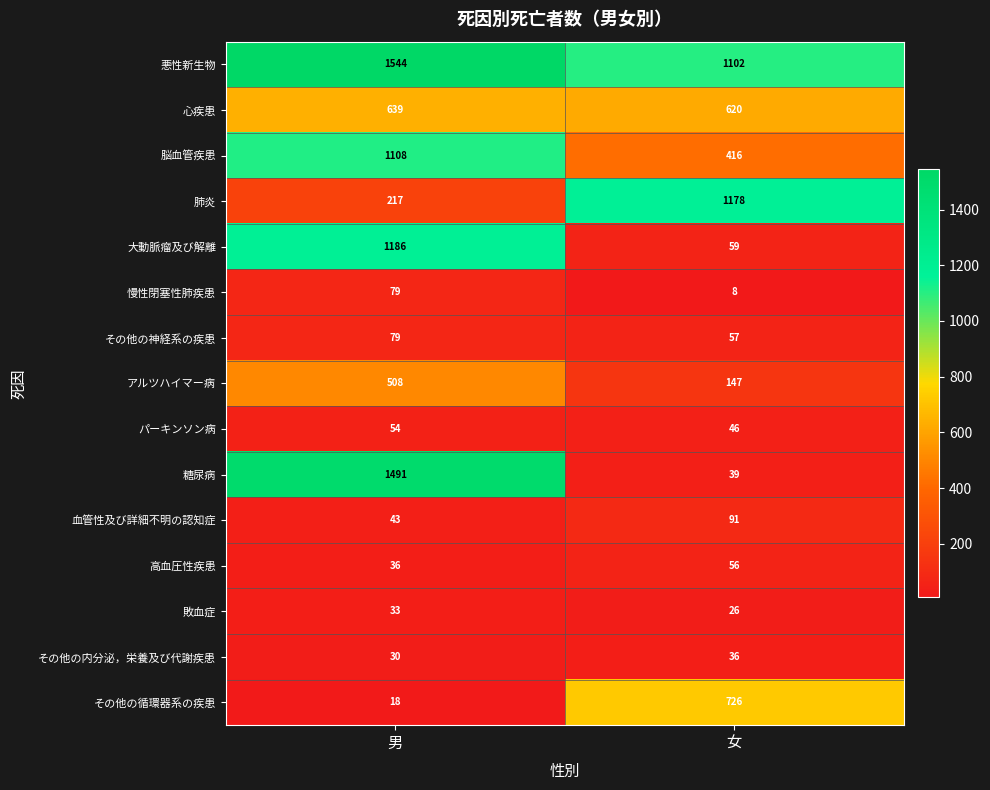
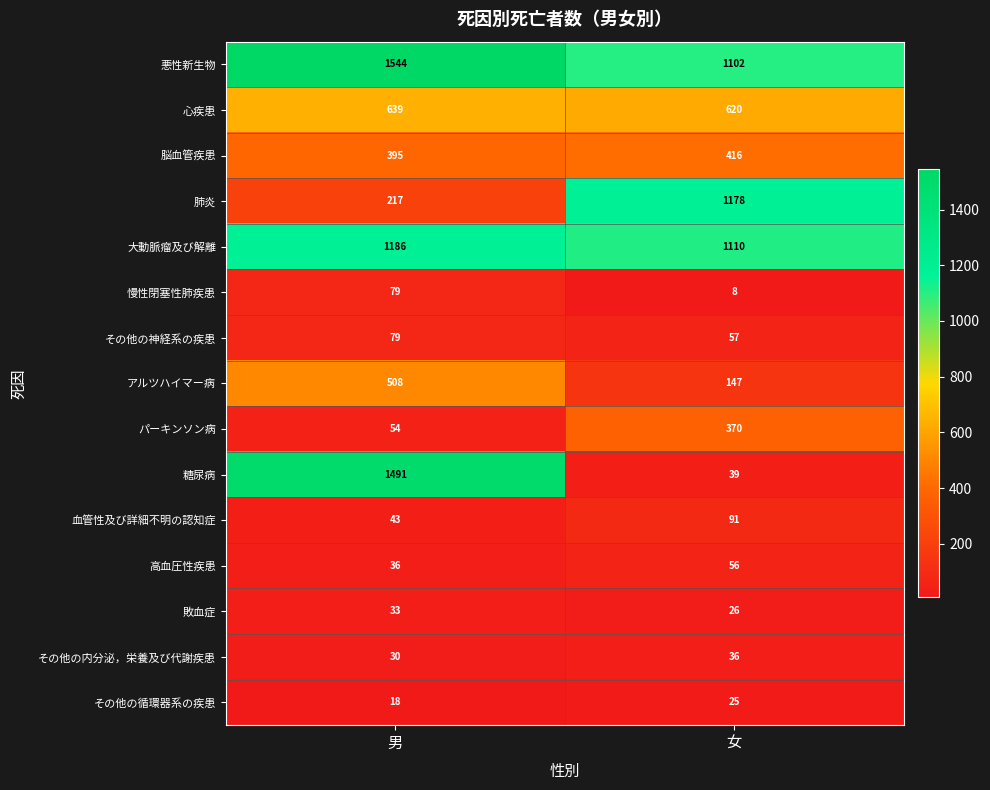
脳血管疾患, 男: 1108 -> 395
大動脈瘤及び解離, 女: 59 -> 1110
パーキンソン病, 女: 46 -> 370
その他の循環器系の疾患, 女: 726 -> 25
